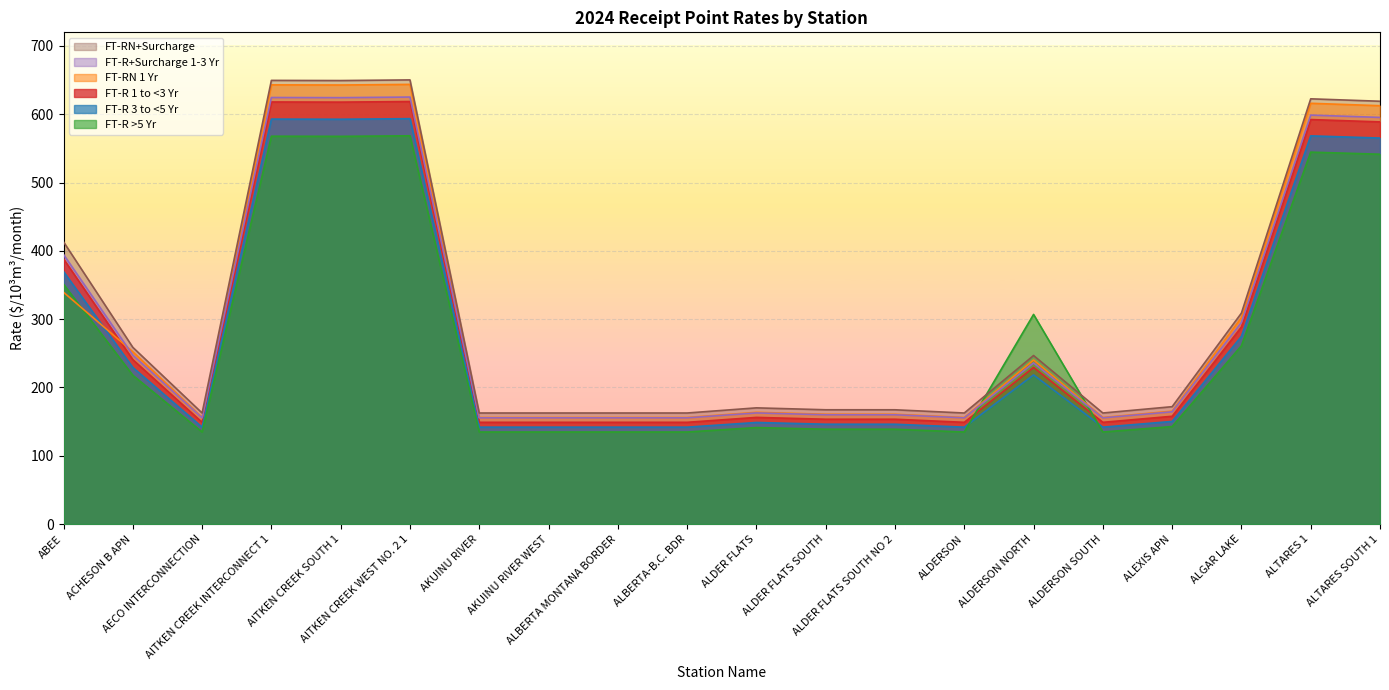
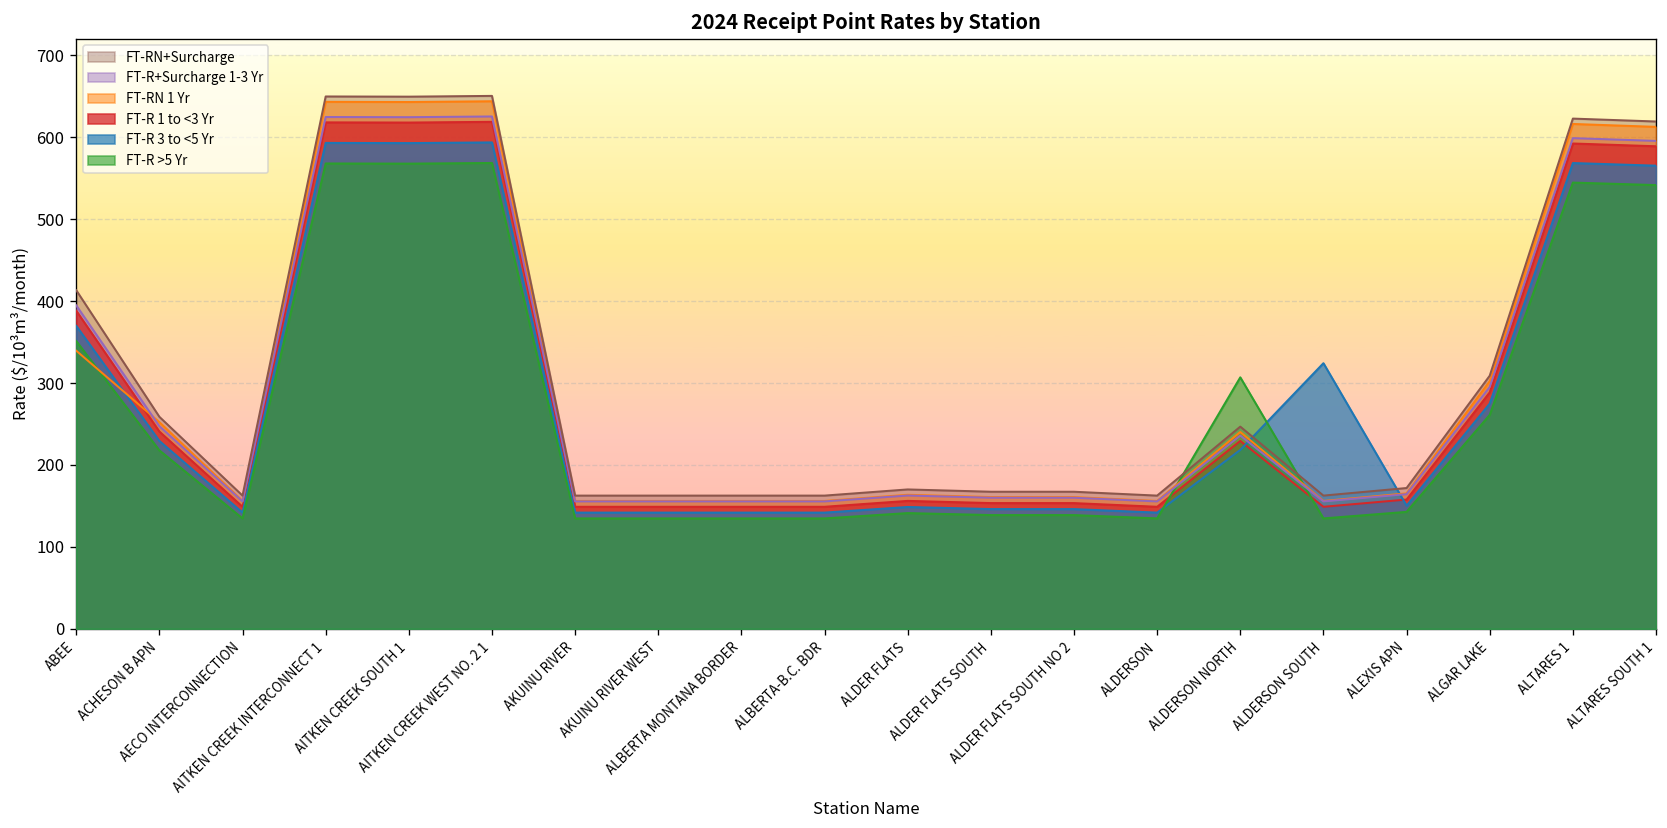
FT-R 3 to <5 Yr, ALDERSON SOUTH: 140 -> 320
